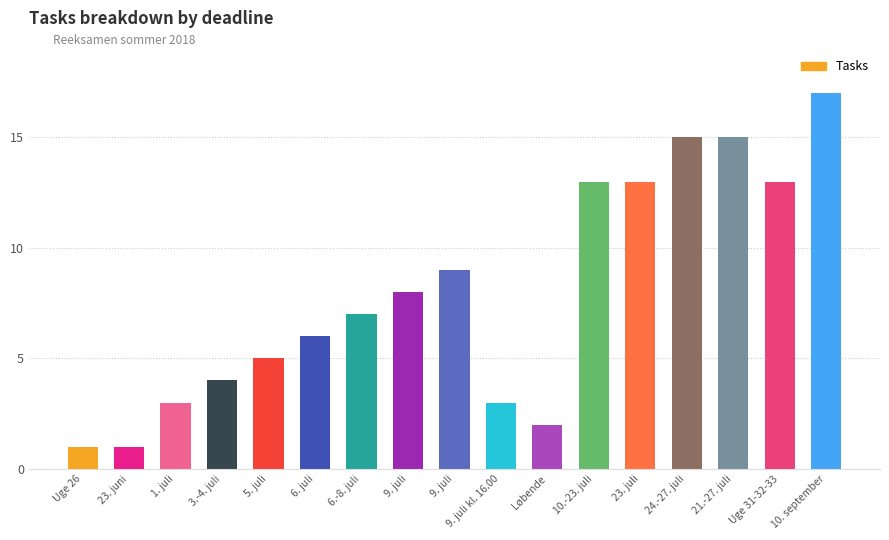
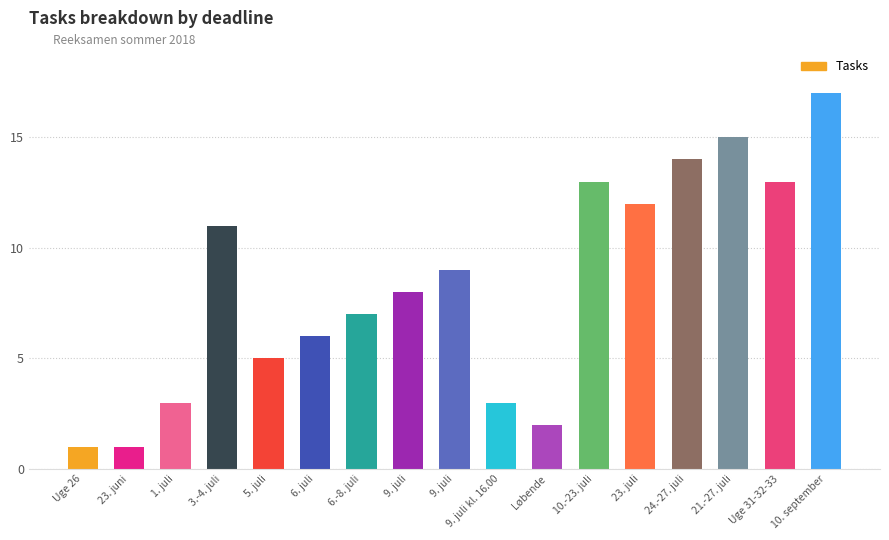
3.-4. juli: 4 -> 11
23. juli: 13 -> 12
24.-27. juli: 15 -> 14
